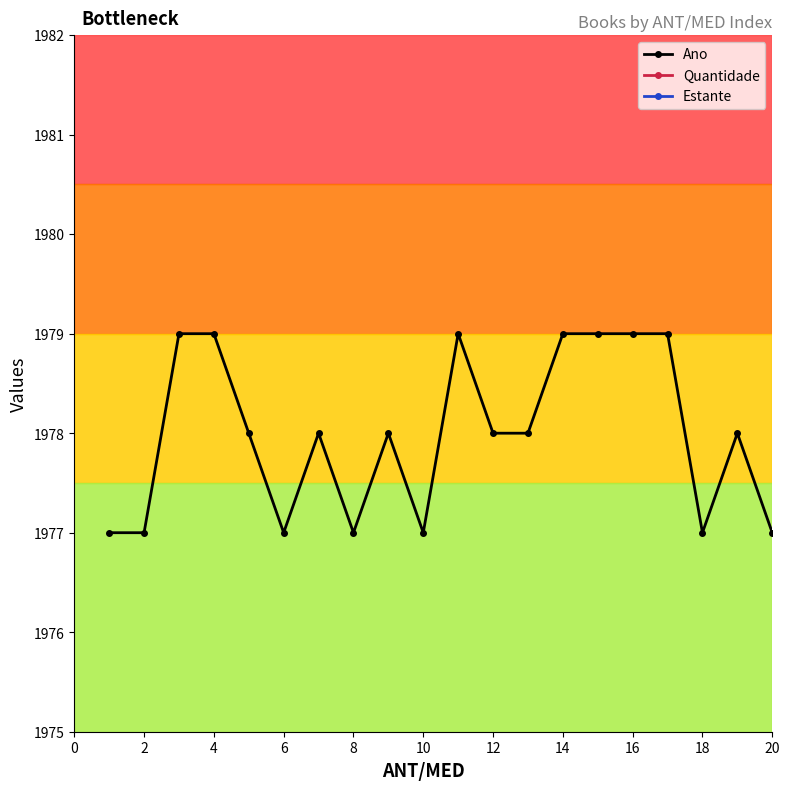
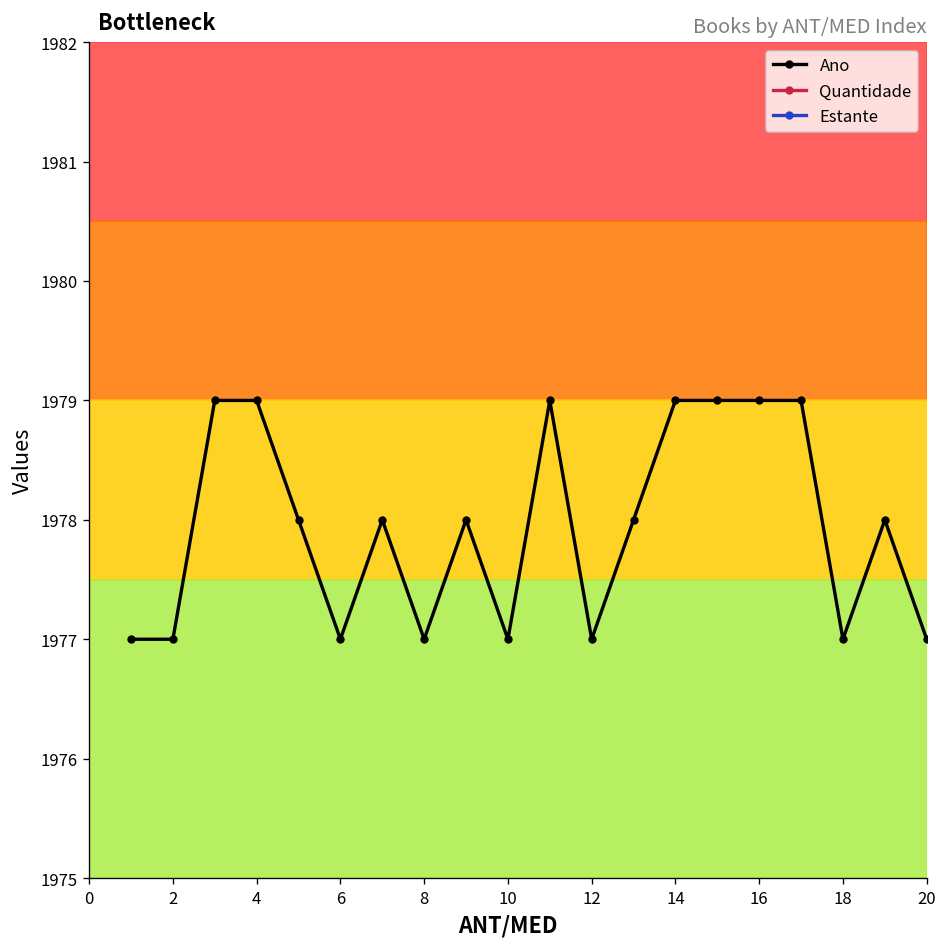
Ano, 12: 1978 -> 1977
